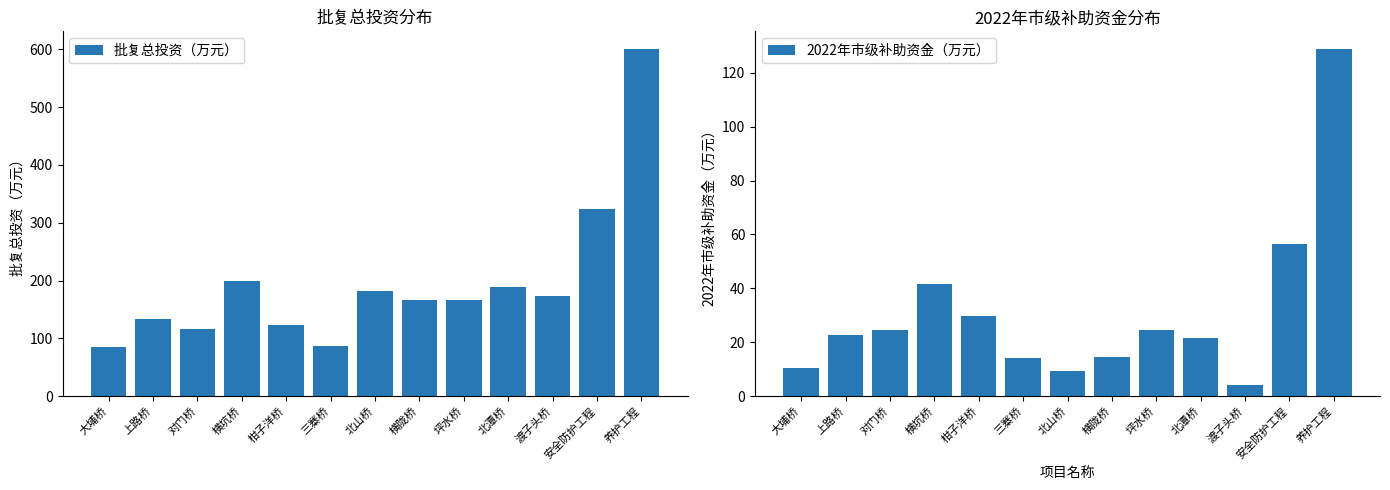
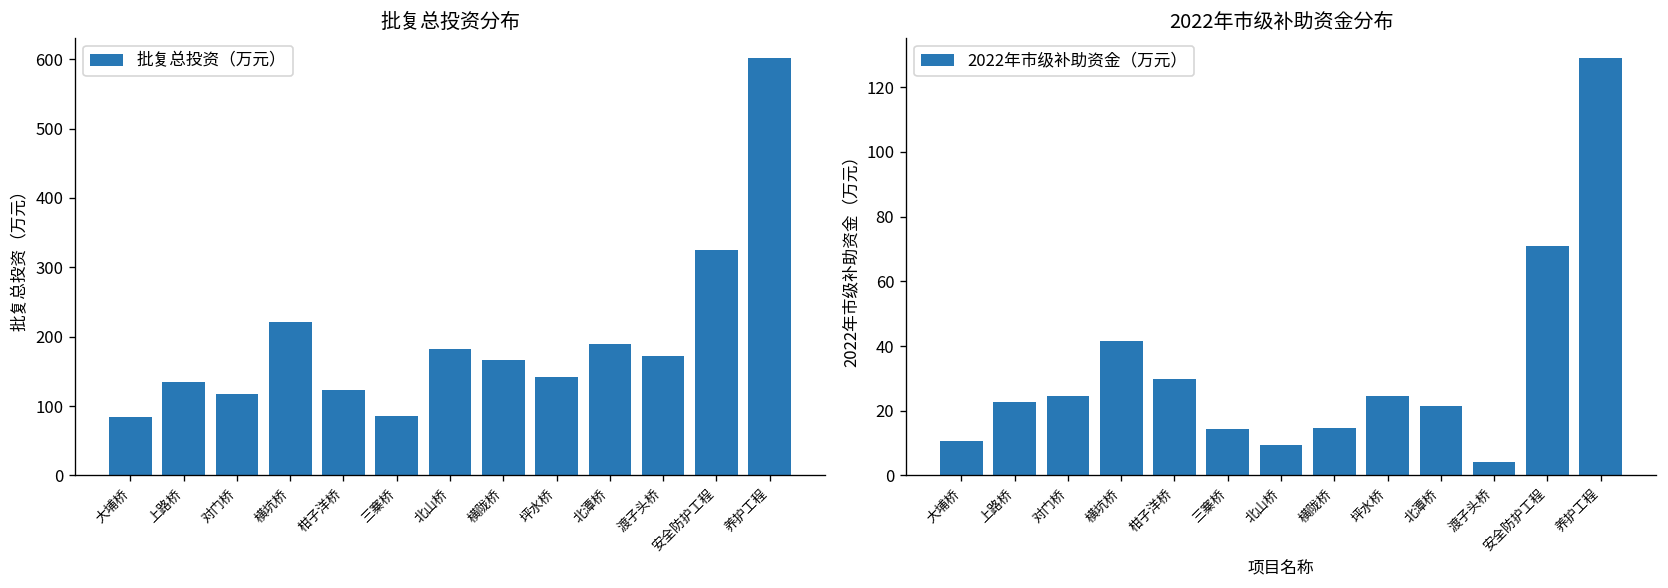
批复总投资分布, 横坑桥: 200 -> 220
批复总投资分布, 坪水桥: 170 -> 140
2022年市级补助资金分布, 安全防护工程: 56 -> 71
